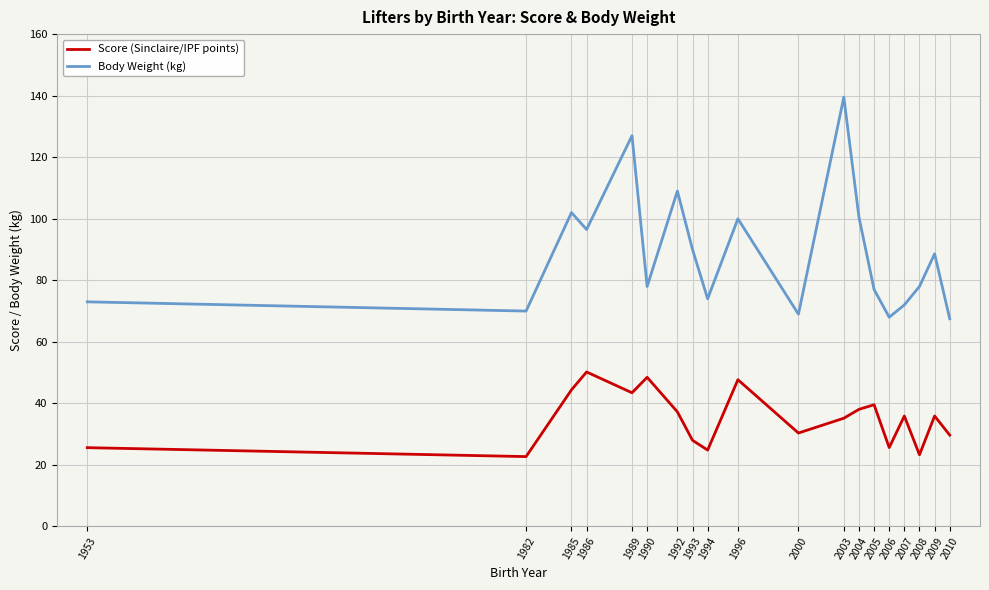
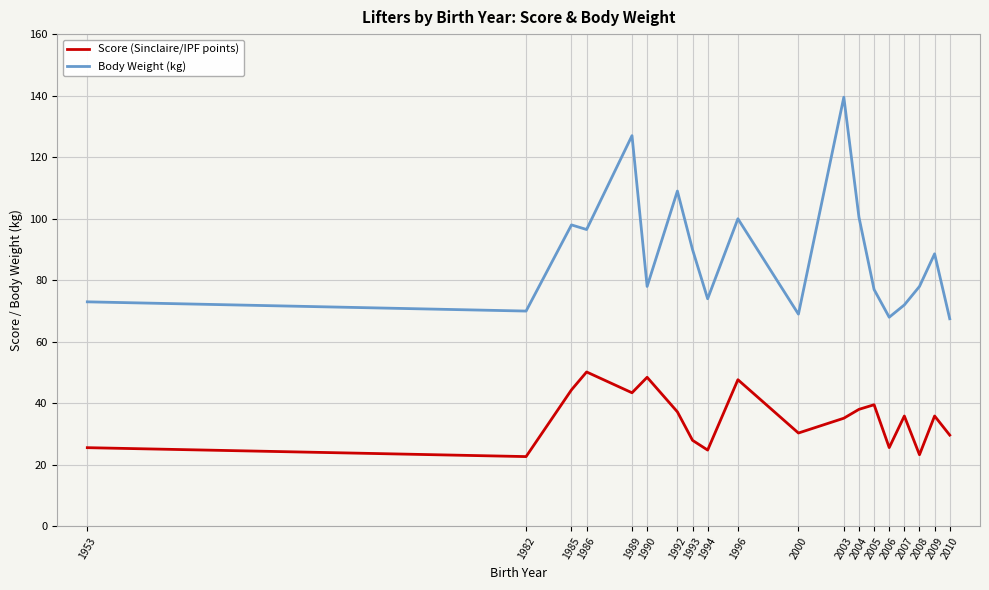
Body Weight (kg), 1985: 102 -> 98
